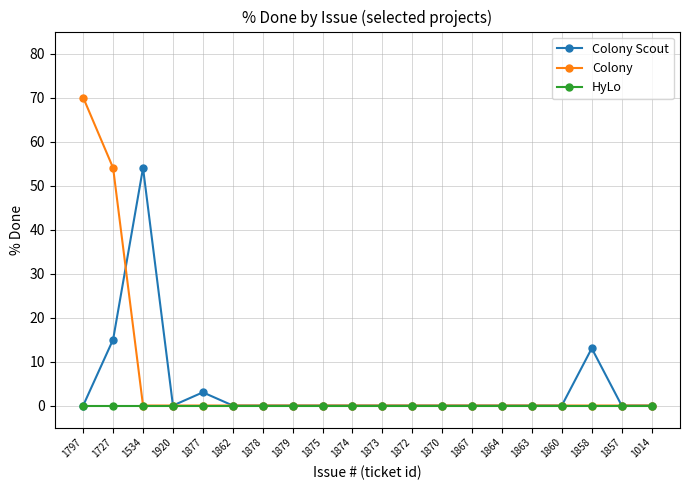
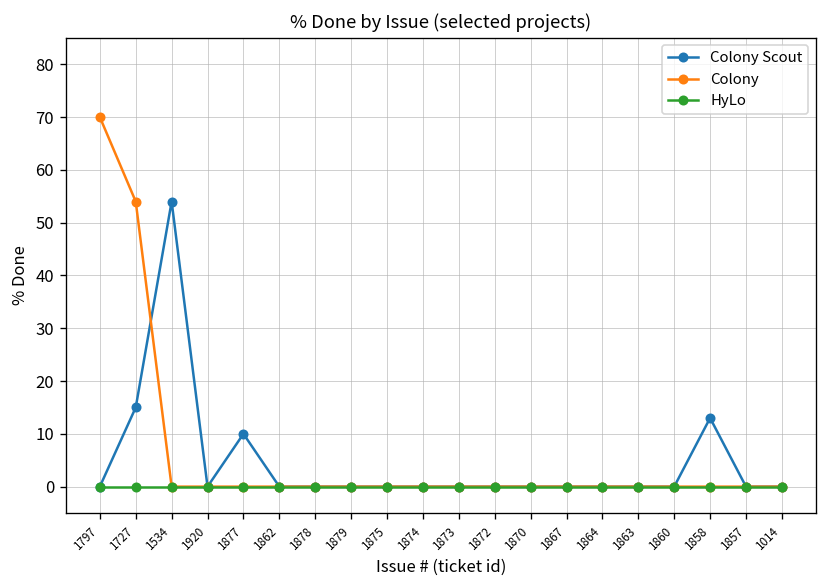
Colony Scout, 1877: 3 -> 10
